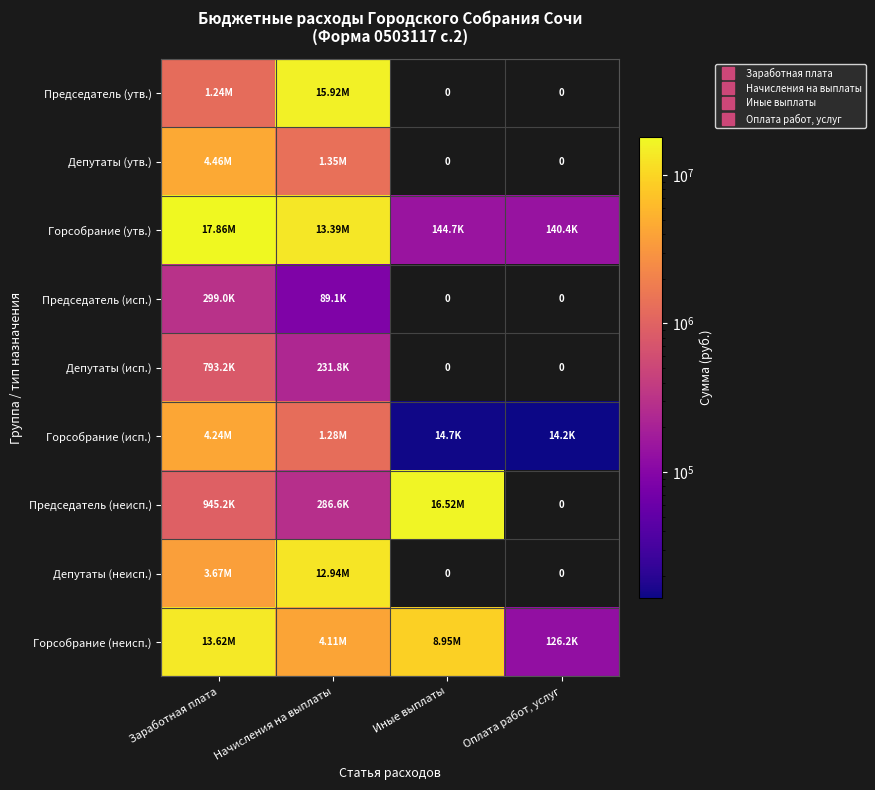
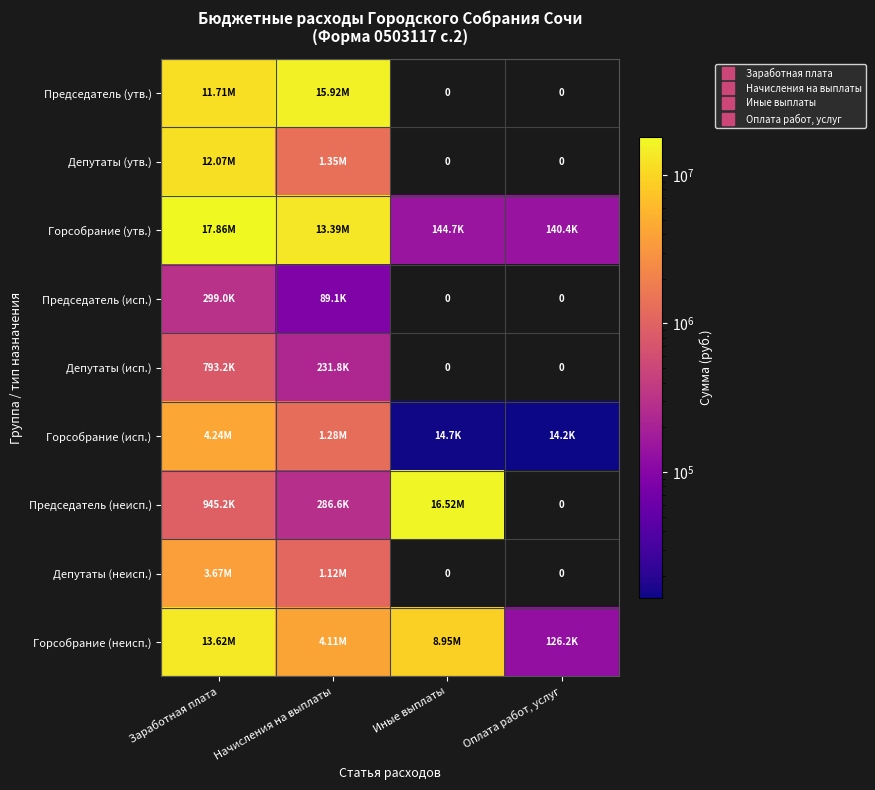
Председатель (утв.), Заработная плата: 1.24M -> 11.71M
Депутаты (утв.), Заработная плата: 4.46M -> 12.07M
Депутаты (неисп.), Начисления на выплаты: 12.94M -> 1.12M
